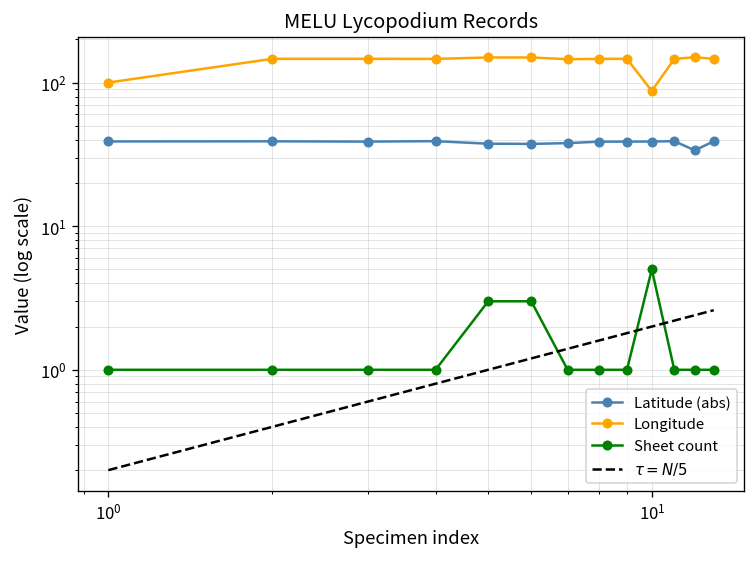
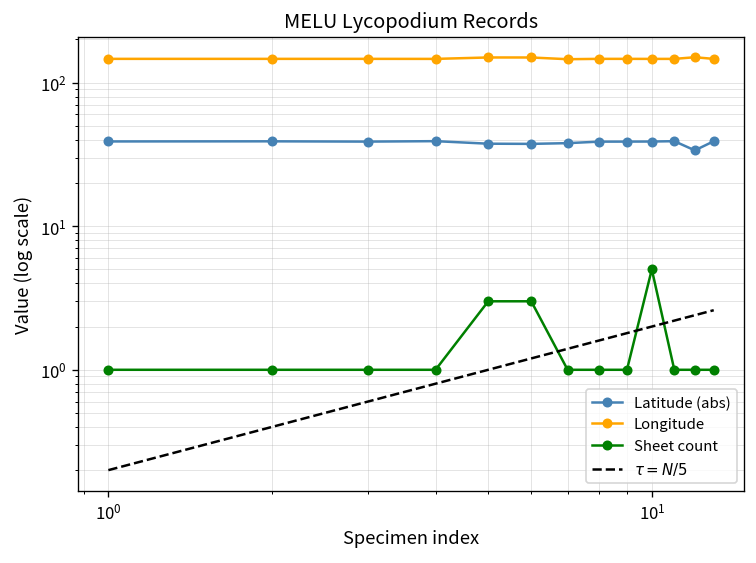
Longitude, 10^0: 100 -> 150
Longitude, 10^1: 90 -> 150
